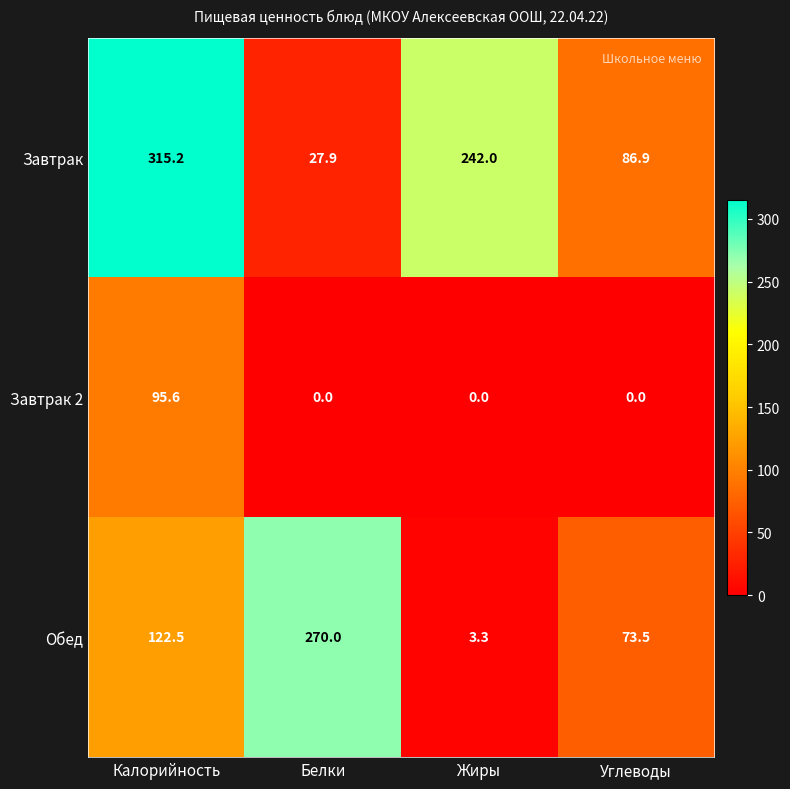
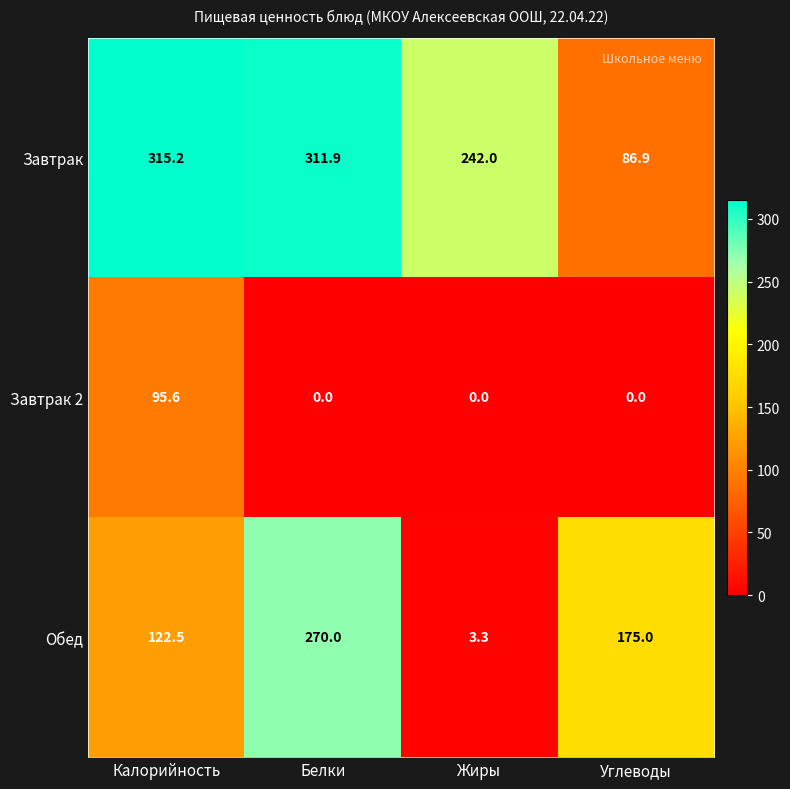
Завтрак, Белки: 27.9 -> 311.9
Обед, Углеводы: 73.5 -> 175.0
